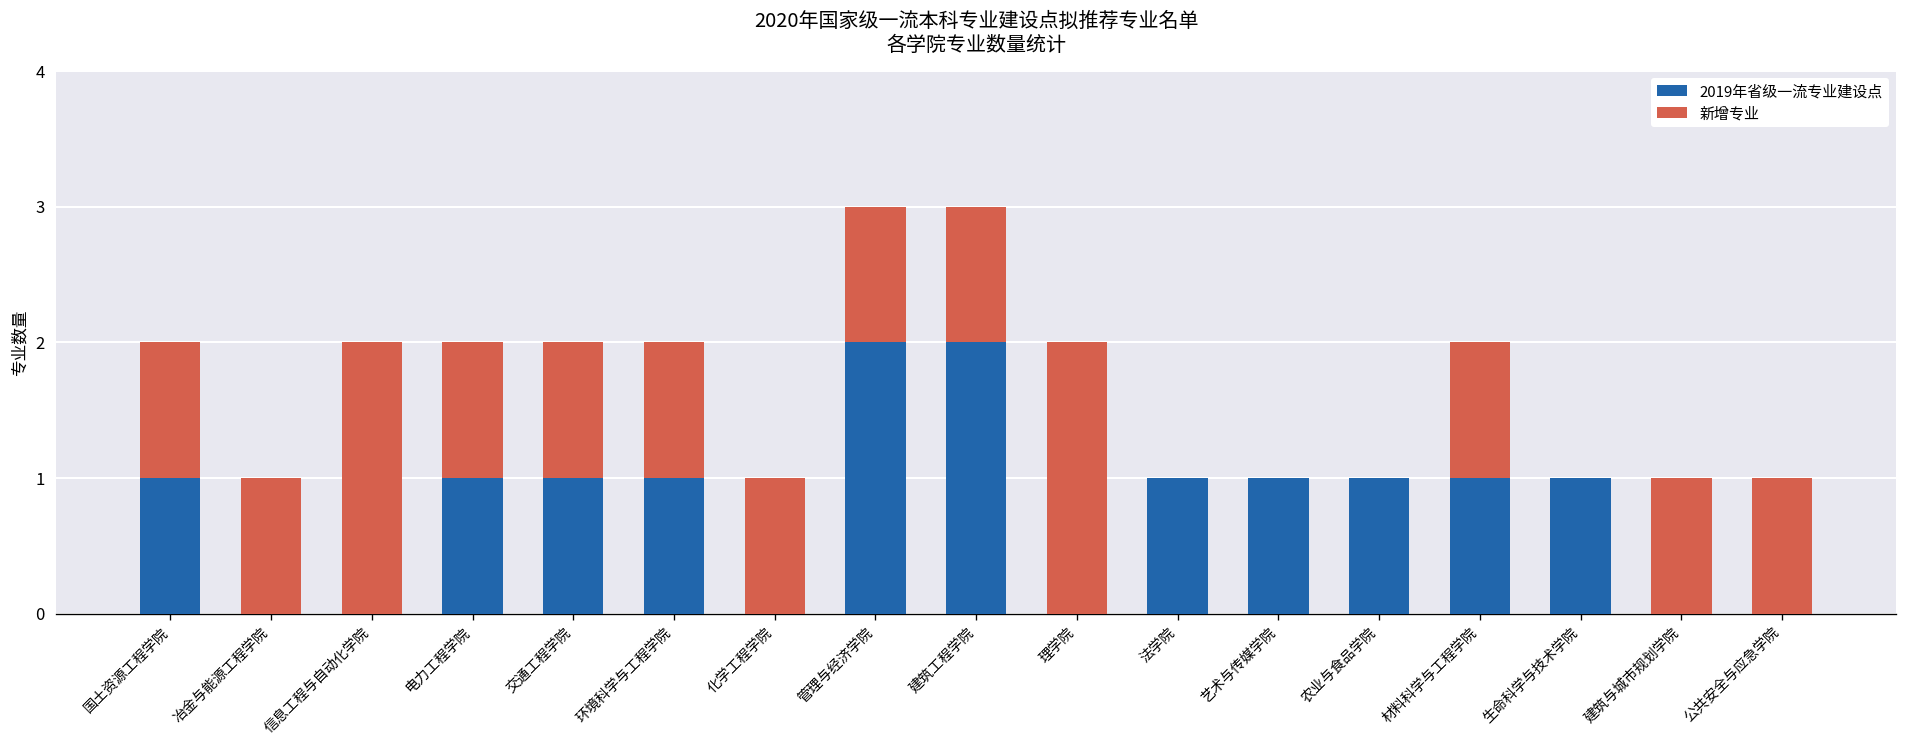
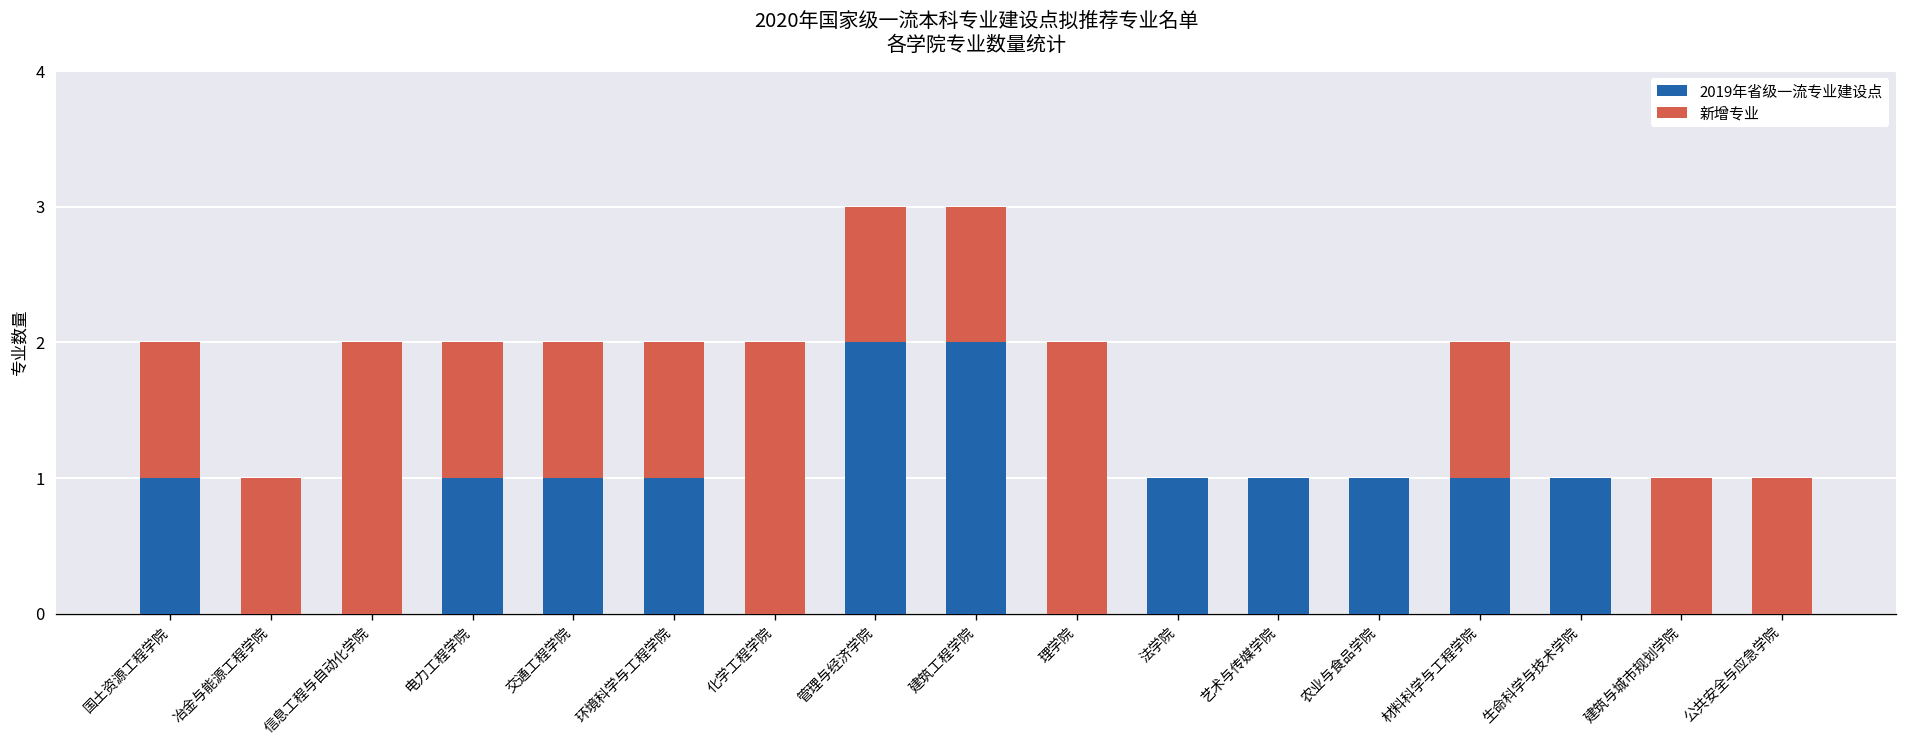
新增专业, 化学工程学院: 1 -> 2
